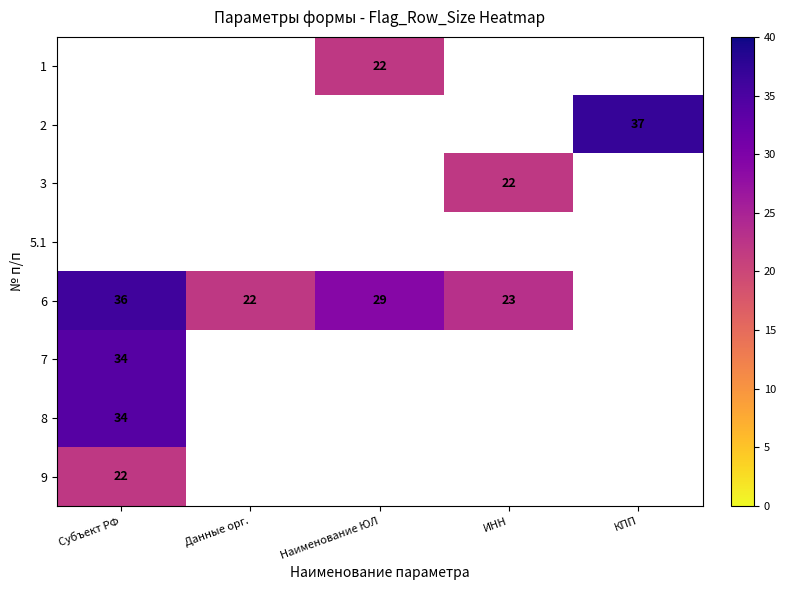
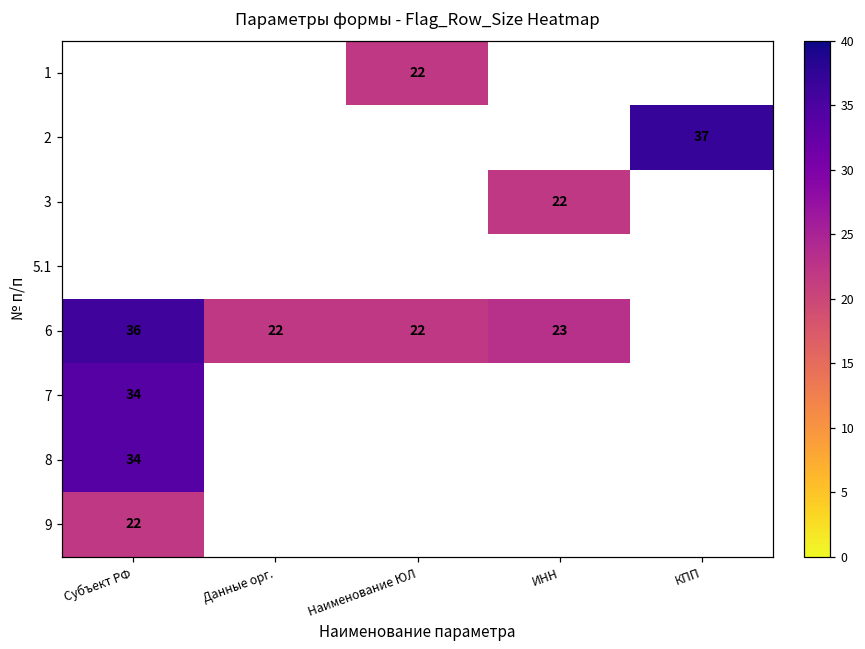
6, Наименование ЮЛ: 29 -> 22
